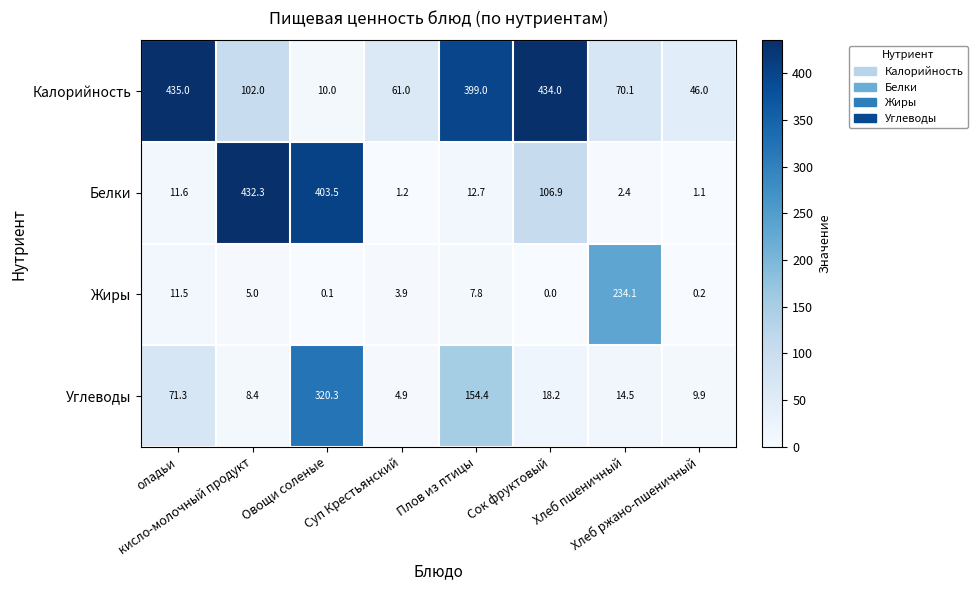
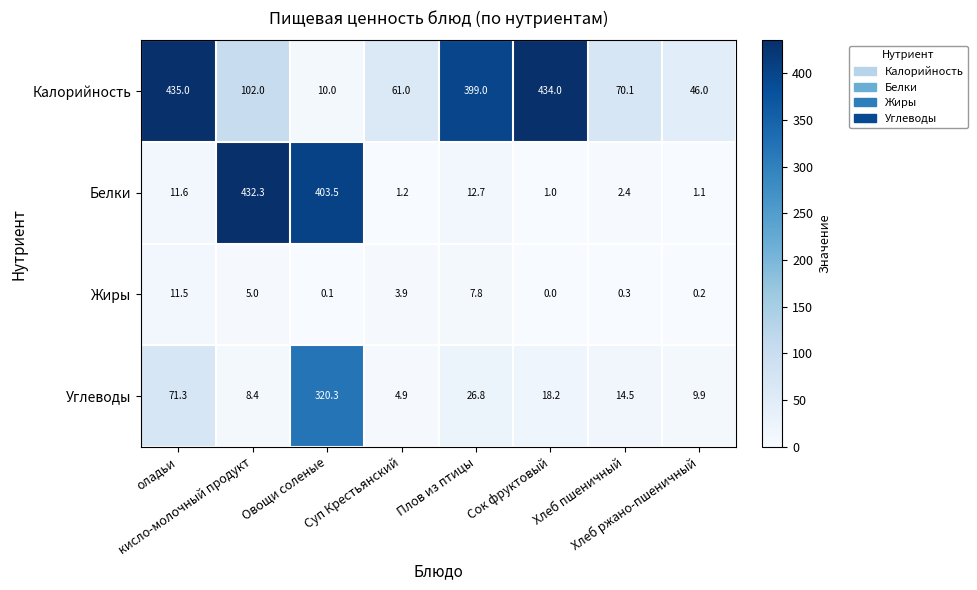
Белки, Сок фруктовый: 106.9 -> 1.0
Жиры, Хлеб пшеничный: 234.1 -> 0.3
Углеводы, Плов из птицы: 154.4 -> 26.8
